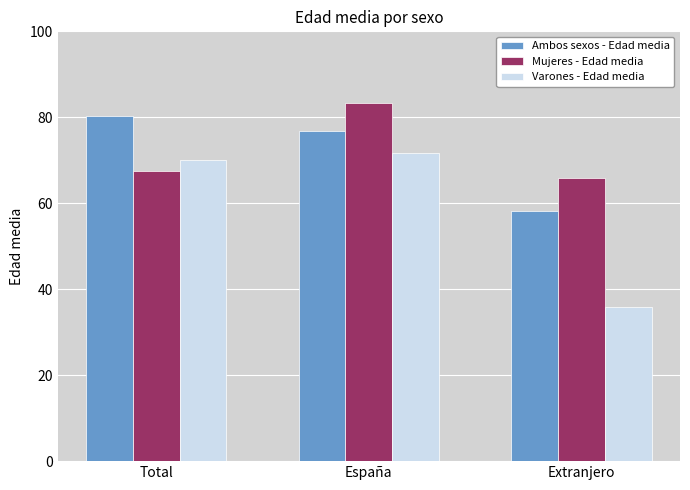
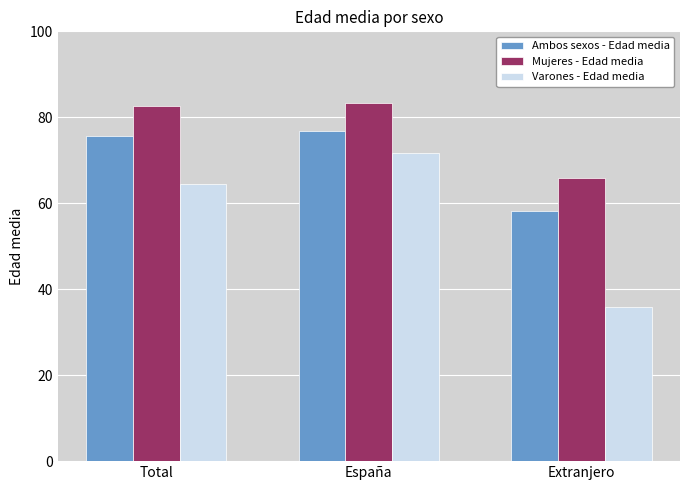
Ambos sexos - Edad media, Total: 80 -> 76
Mujeres - Edad media, Total: 67 -> 83
Varones - Edad media, Total: 70 -> 65
